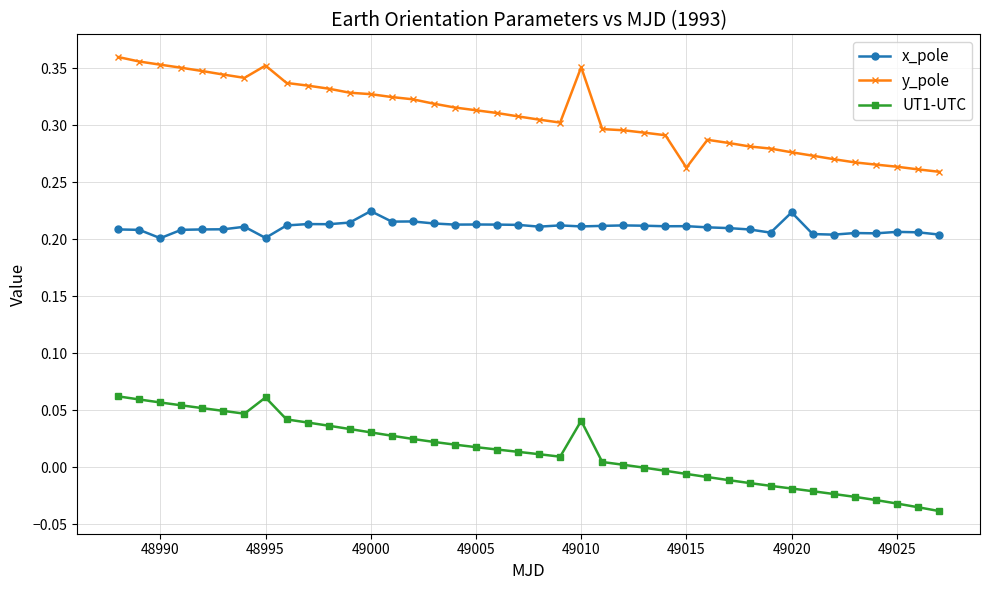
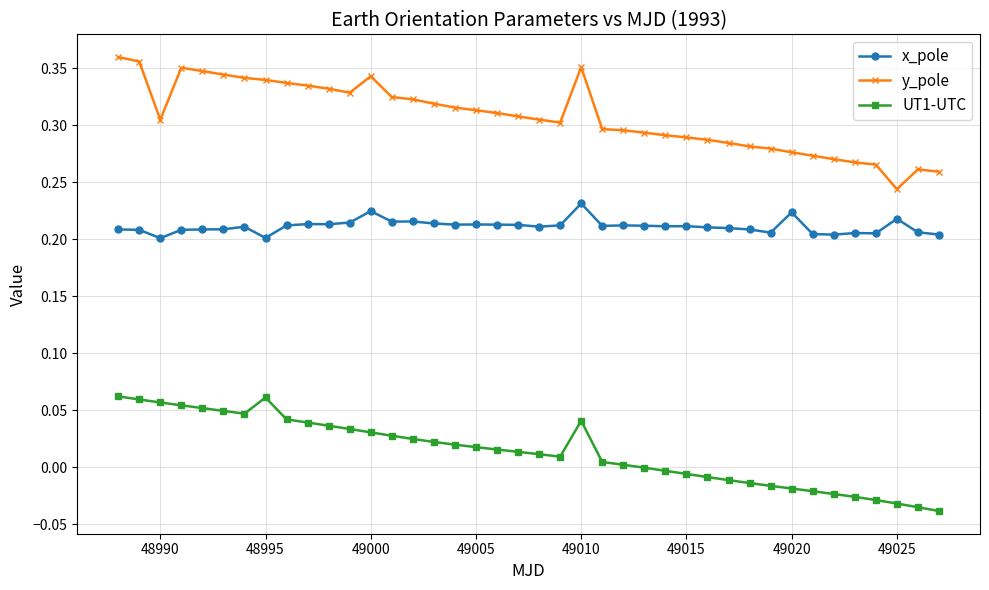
y_pole, 48990: 0.353 -> 0.305
y_pole, 48995: 0.352 -> 0.340
y_pole, 49000: 0.327 -> 0.343
x_pole, 49010: 0.211 -> 0.231
y_pole, 49015: 0.263 -> 0.289
x_pole, 49025: 0.206 -> 0.218
y_pole, 49025: 0.263 -> 0.244
